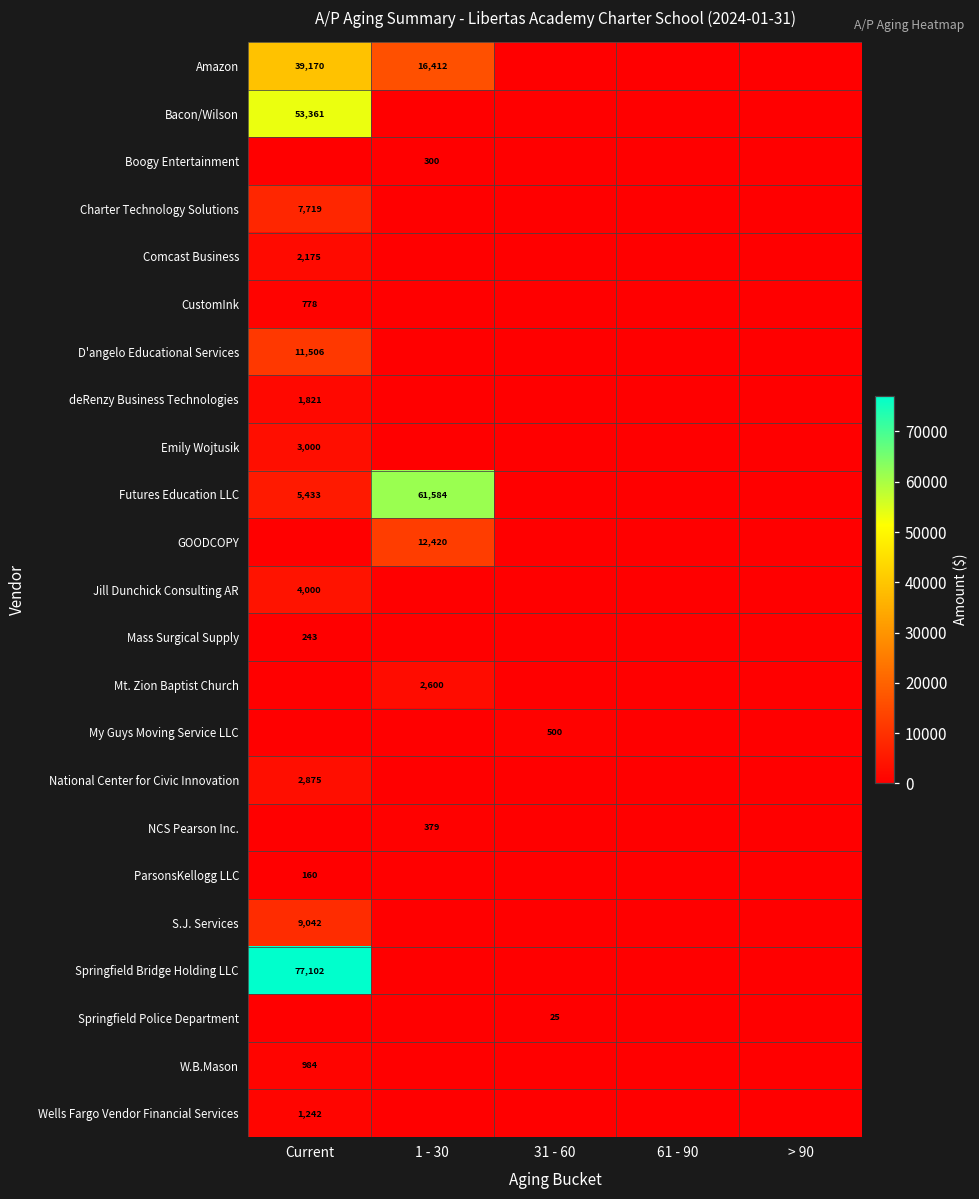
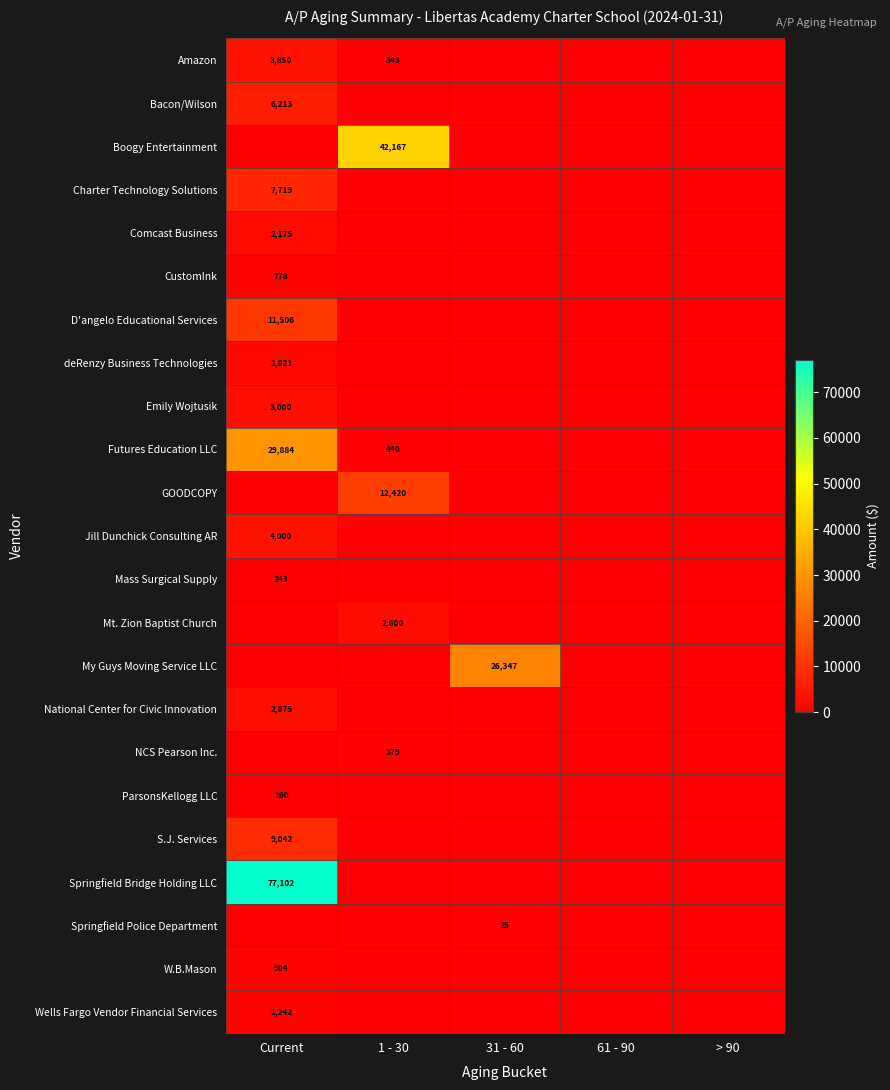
Amazon, Current: 39,170 -> 3,850
Amazon, 1 - 30: 16,412 -> 343
Bacon/Wilson, Current: 53,361 -> 6,213
Boogy Entertainment, 1 - 30: 300 -> 42,167
Futures Education LLC, Current: 5,433 -> 29,884
Futures Education LLC, 1 - 30: 61,584 -> 440
My Guys Moving Service LLC, 31 - 60: 500 -> 26,347
